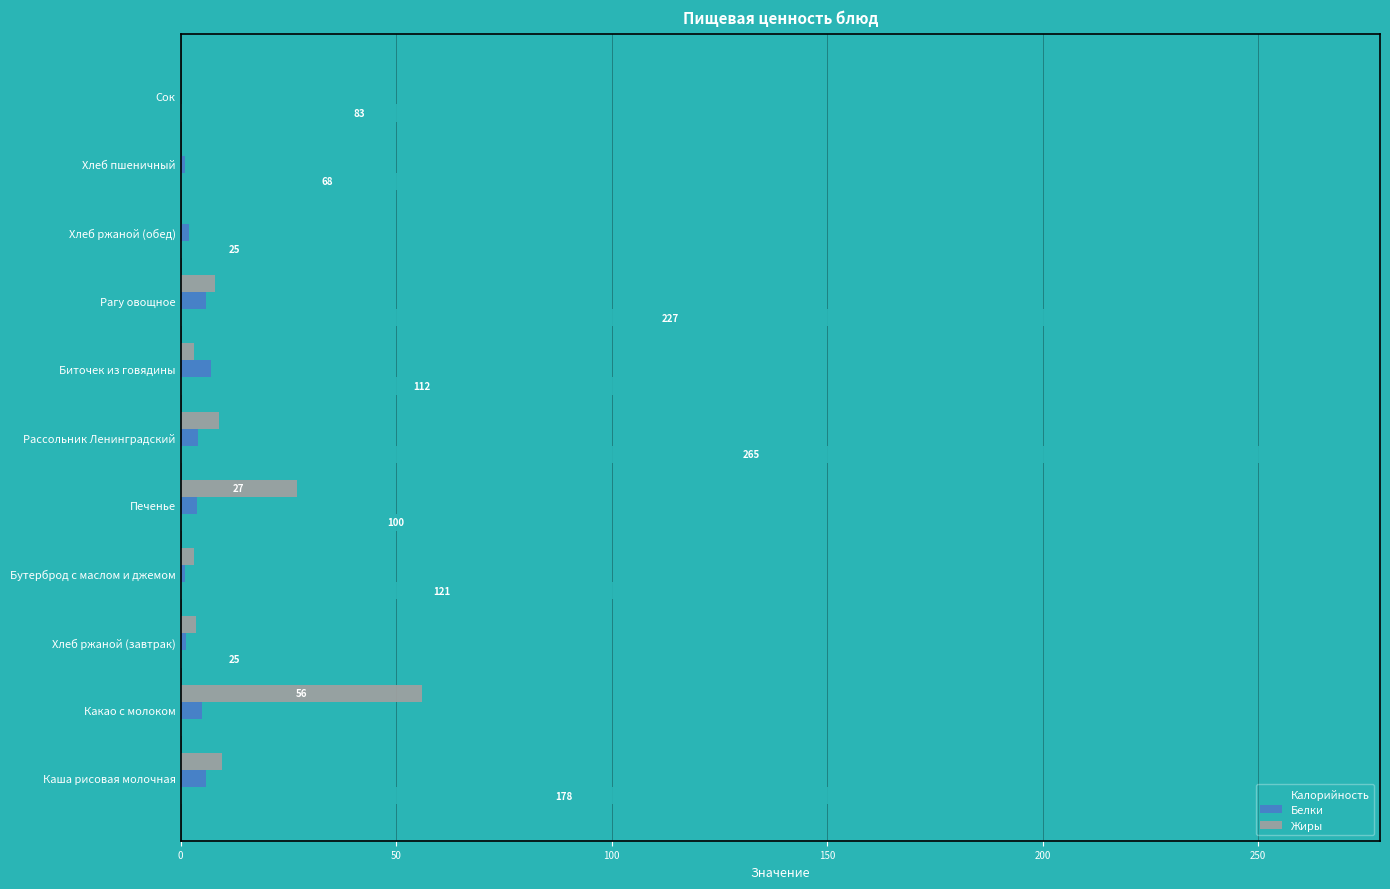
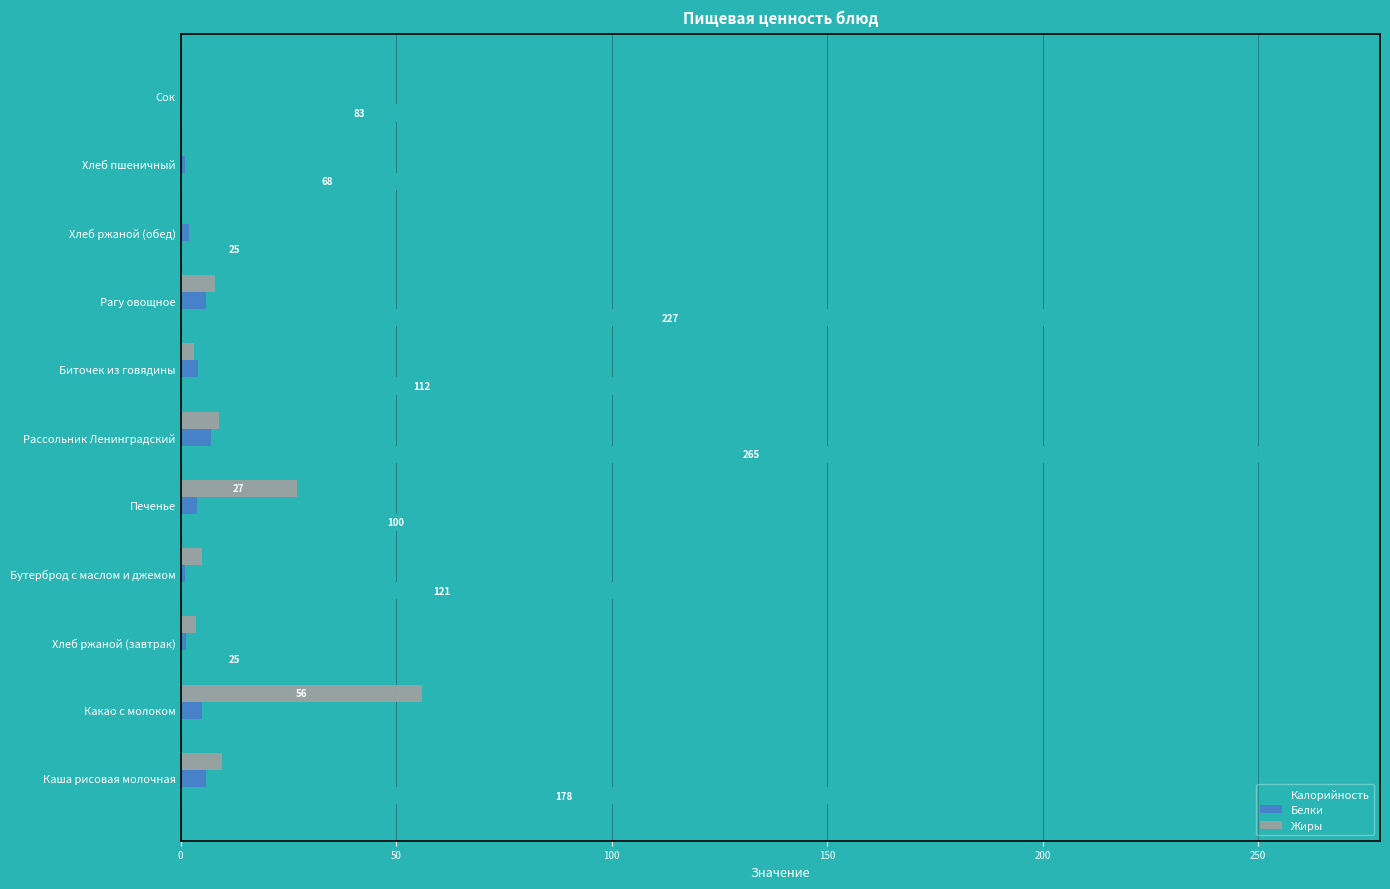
Белки, Биточек из говядины: 7 -> 4
Белки, Рассольник Ленинградский: 4 -> 7
Жиры, Бутерброд с маслом и джемом: 3 -> 5
